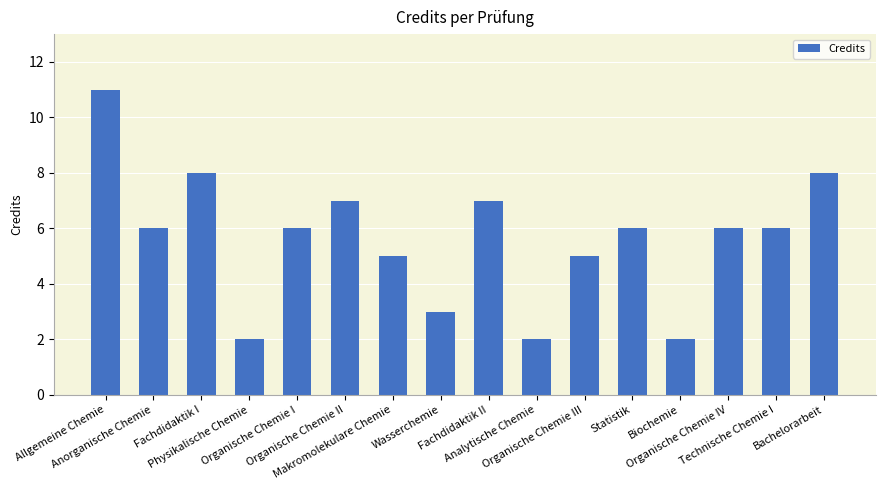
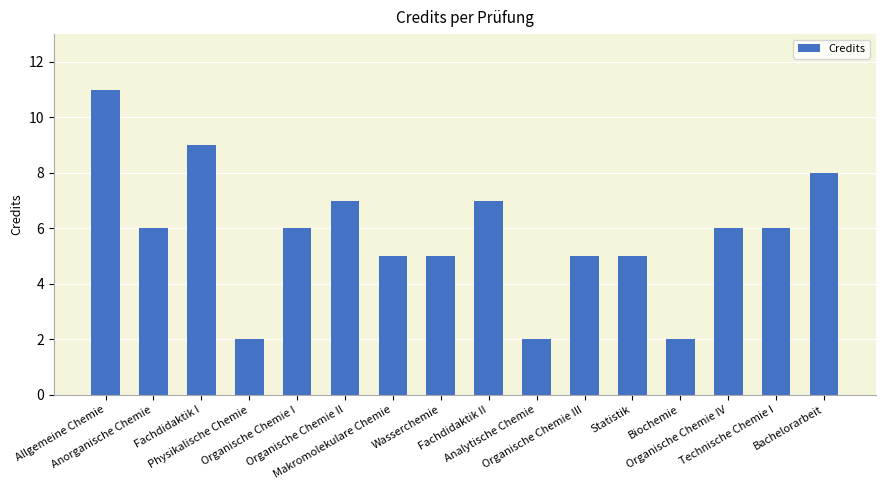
Fachdidaktik I: 8 -> 9
Wasserchemie: 3 -> 5
Statistik: 6 -> 5
